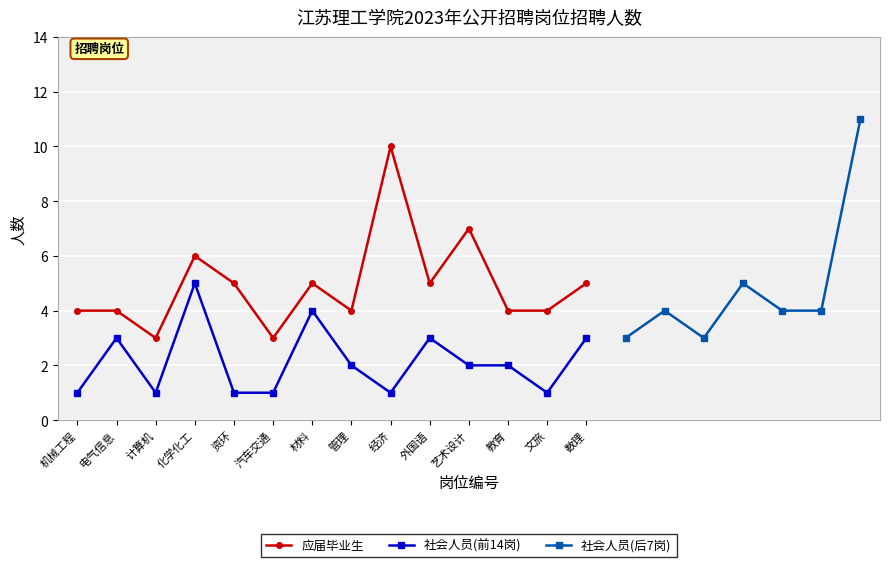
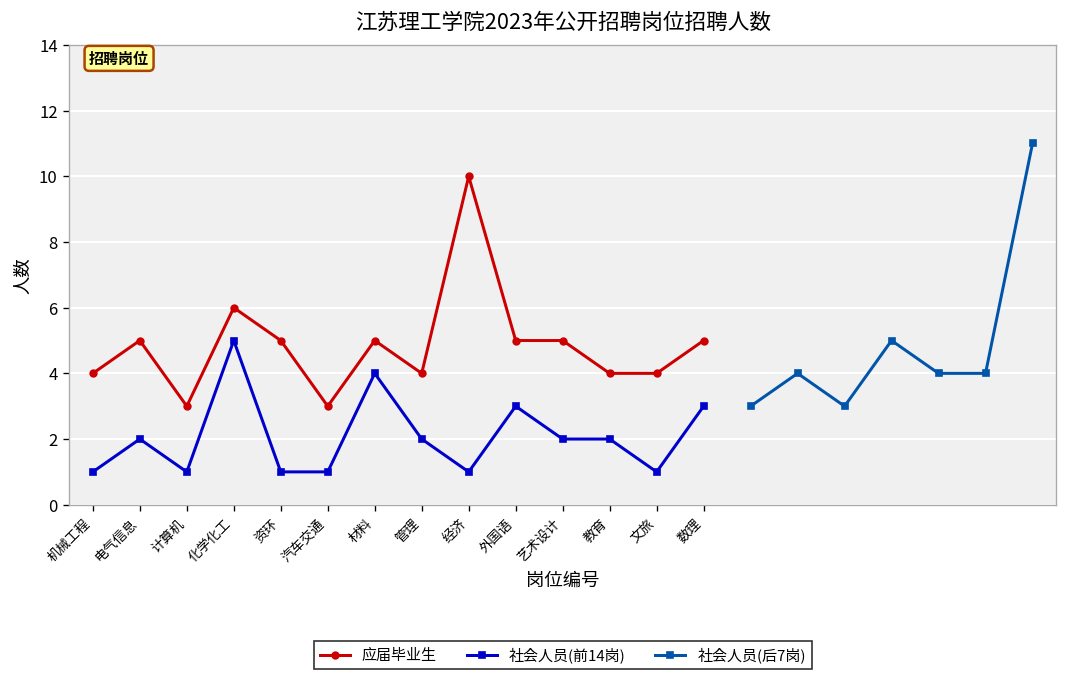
应届毕业生, 电气信息: 4 -> 5
社会人员(前14岗), 电气信息: 3 -> 2
应届毕业生, 艺术设计: 7 -> 5
